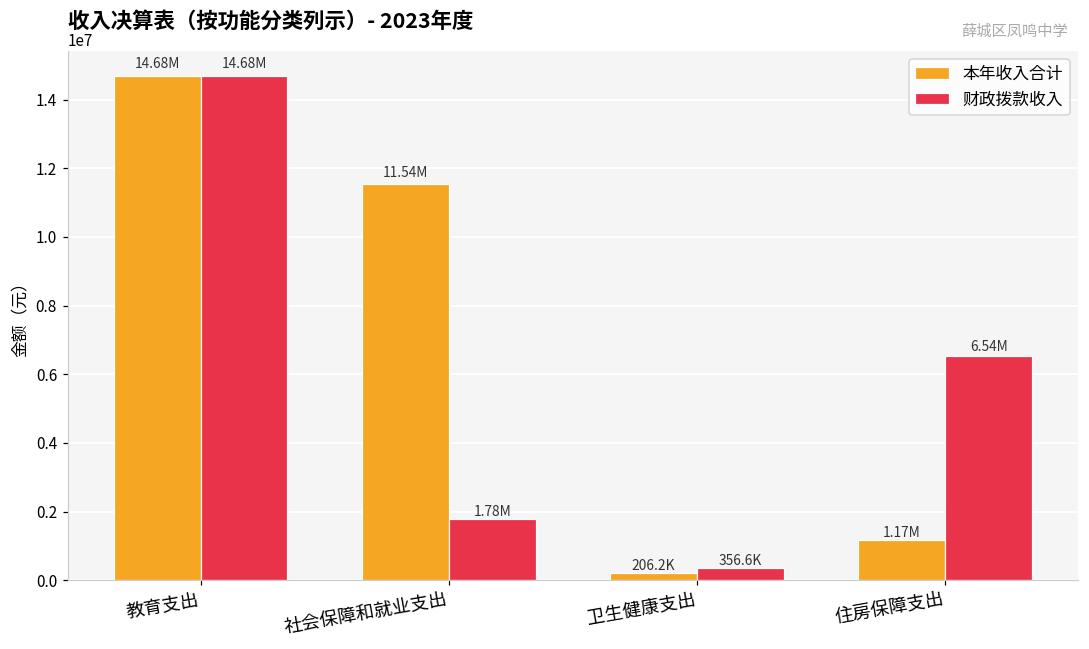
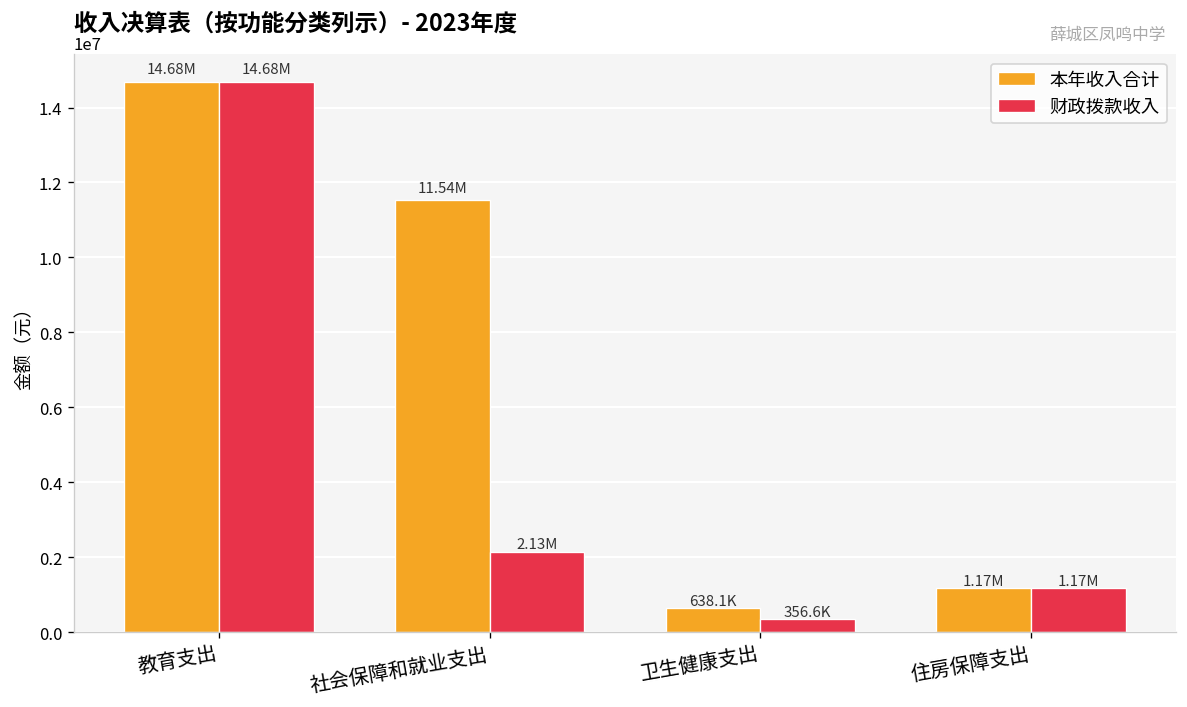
财政拨款收入, 社会保障和就业支出: 1.78M -> 2.13M
本年收入合计, 卫生健康支出: 206.2K -> 638.1K
财政拨款收入, 住房保障支出: 6.54M -> 1.17M
